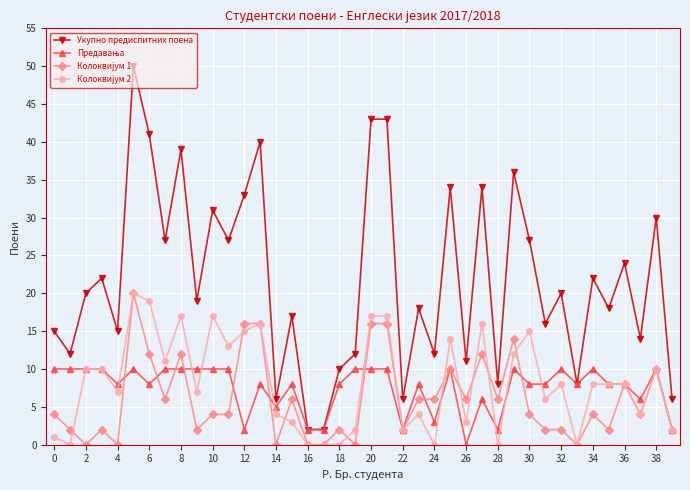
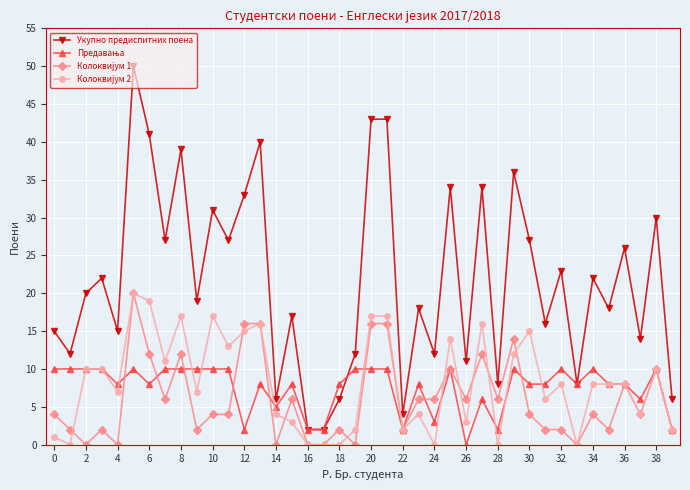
Укупно предиспитних поена, 18: 10 -> 6
Укупно предиспитних поена, 22: 6 -> 4
Укупно предиспитних поена, 32: 20 -> 23
Укупно предиспитних поена, 36: 24 -> 26
